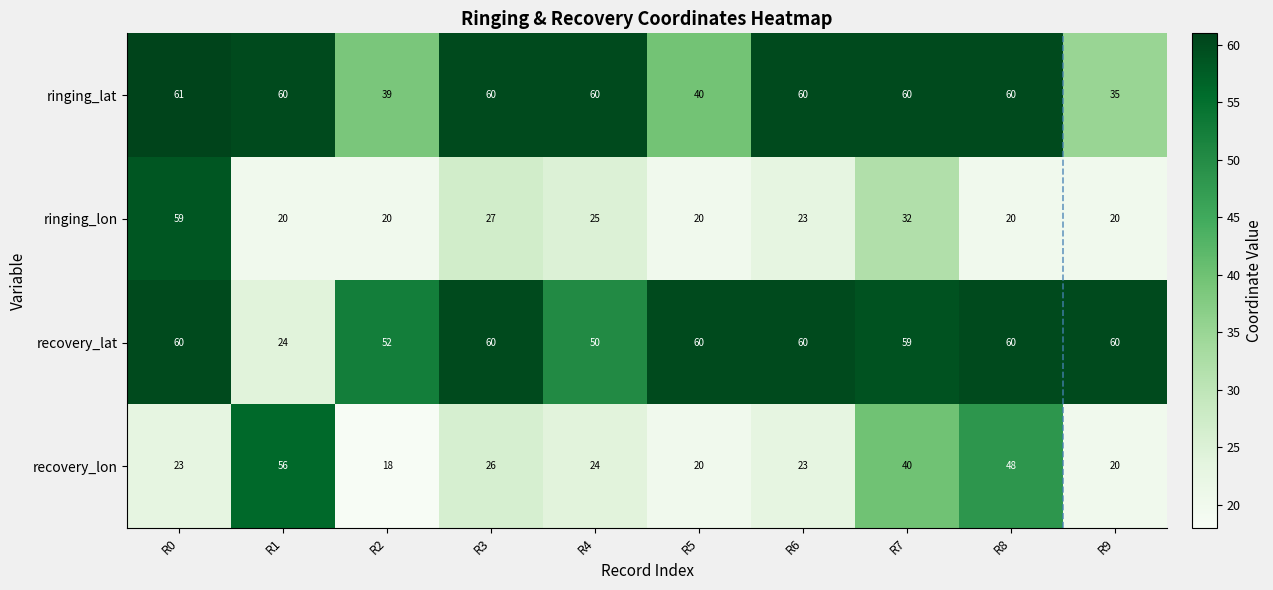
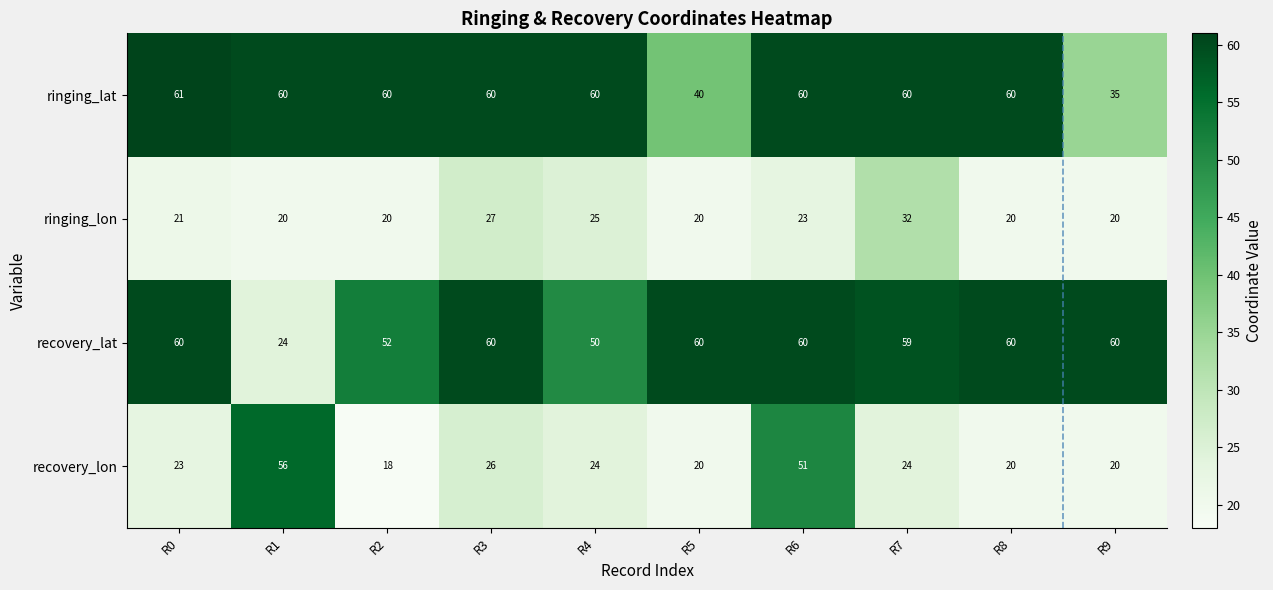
ringing_lat, R2: 39 -> 60
ringing_lon, R0: 59 -> 21
recovery_lon, R6: 23 -> 51
recovery_lon, R7: 40 -> 24
recovery_lon, R8: 48 -> 20
